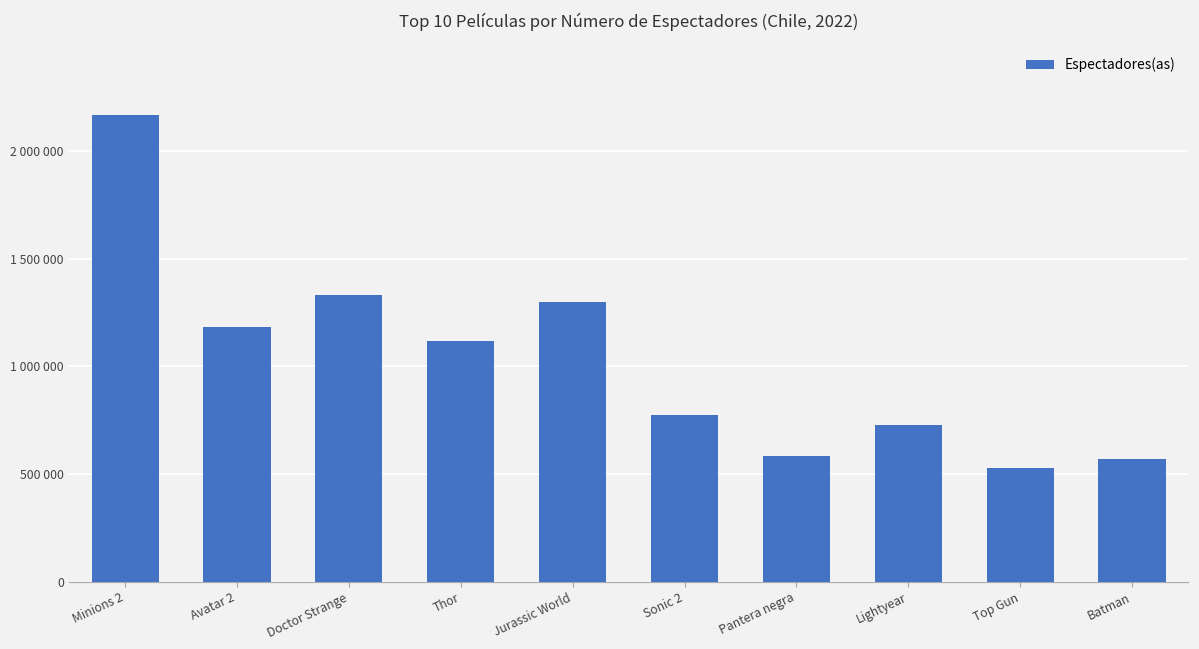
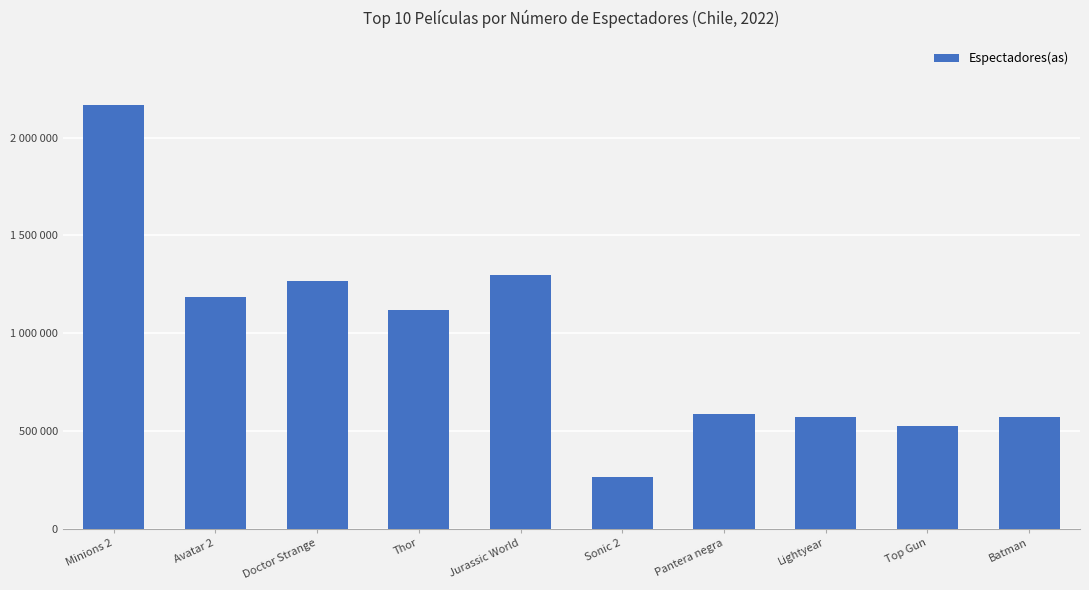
Doctor Strange: 1330000 -> 1260000
Sonic 2: 780000 -> 260000
Lightyear: 730000 -> 570000
